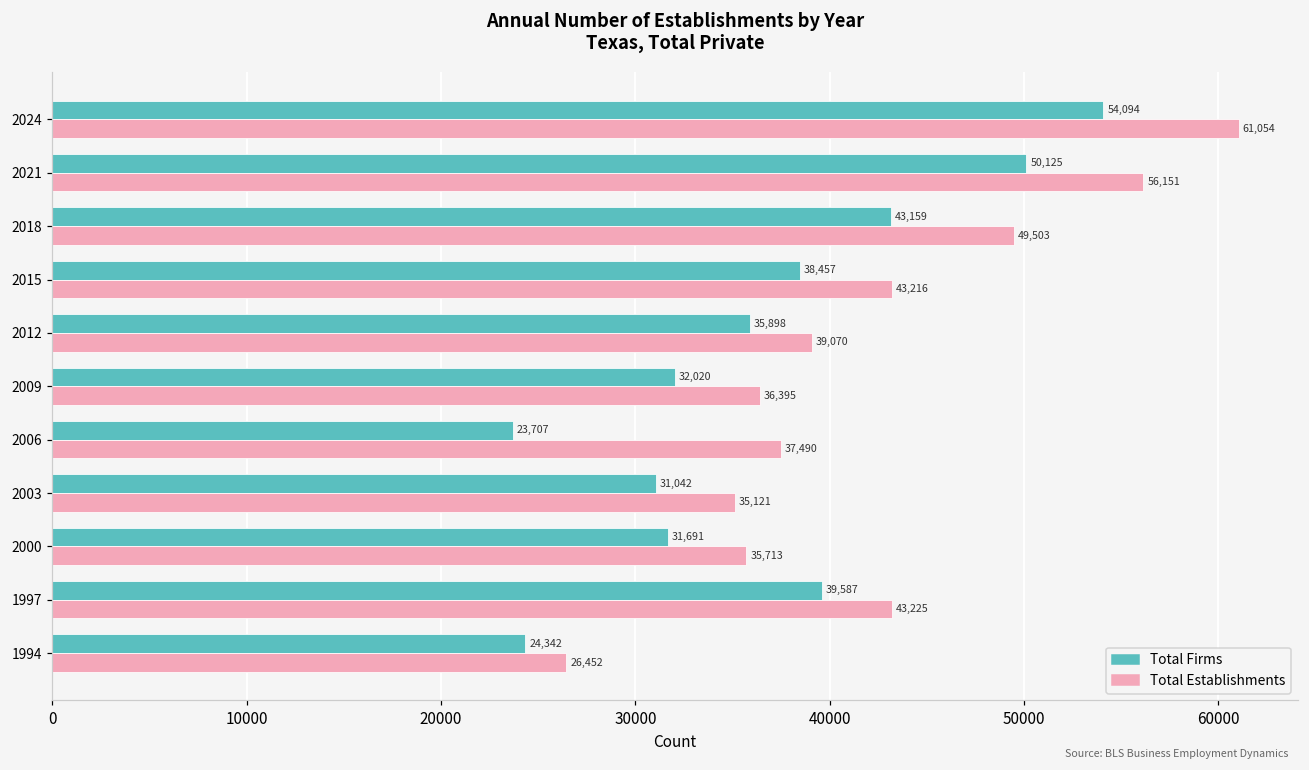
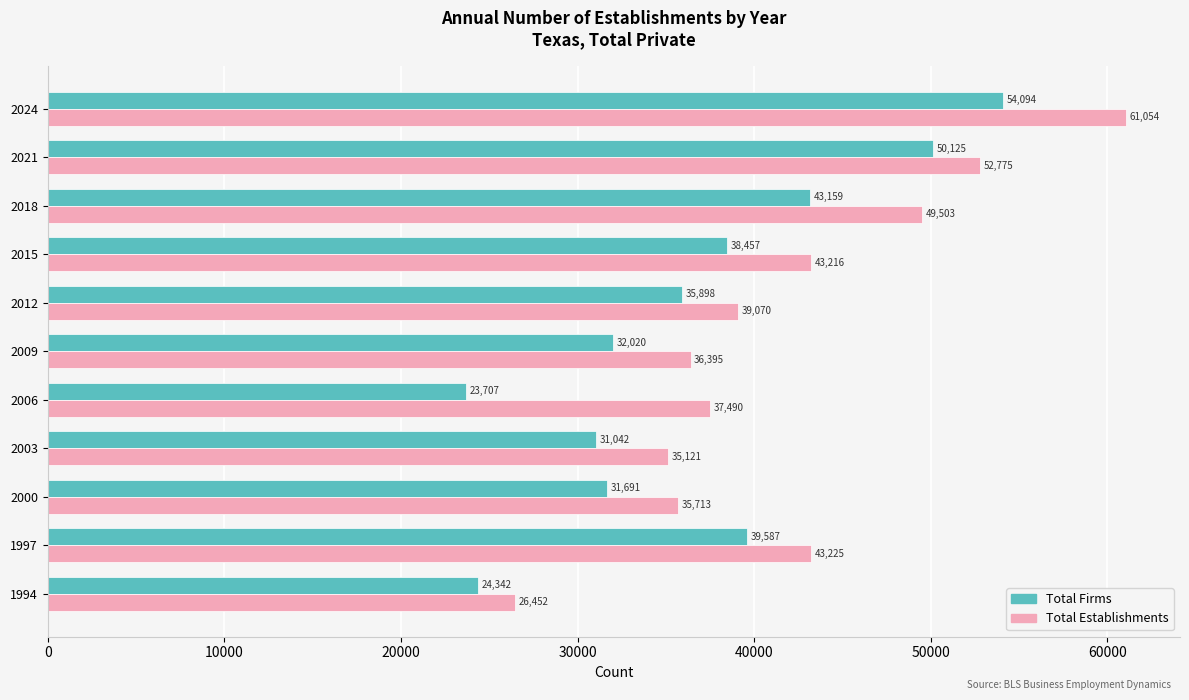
Total Establishments, 2021: 56,151 -> 52,775
